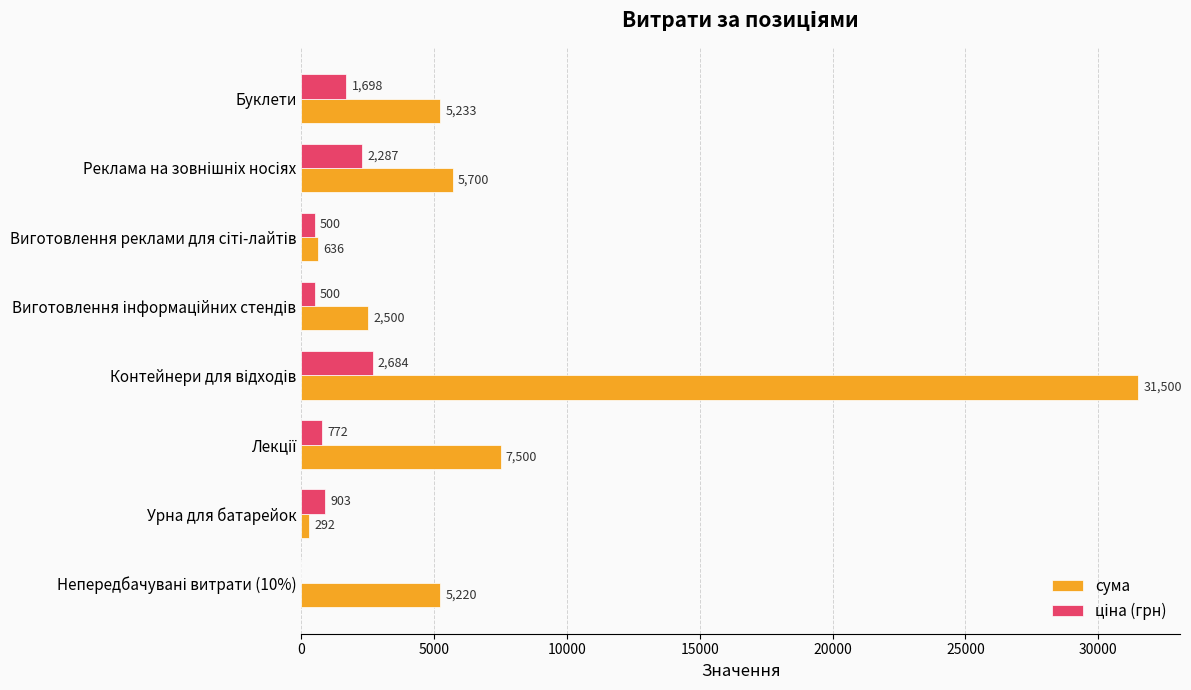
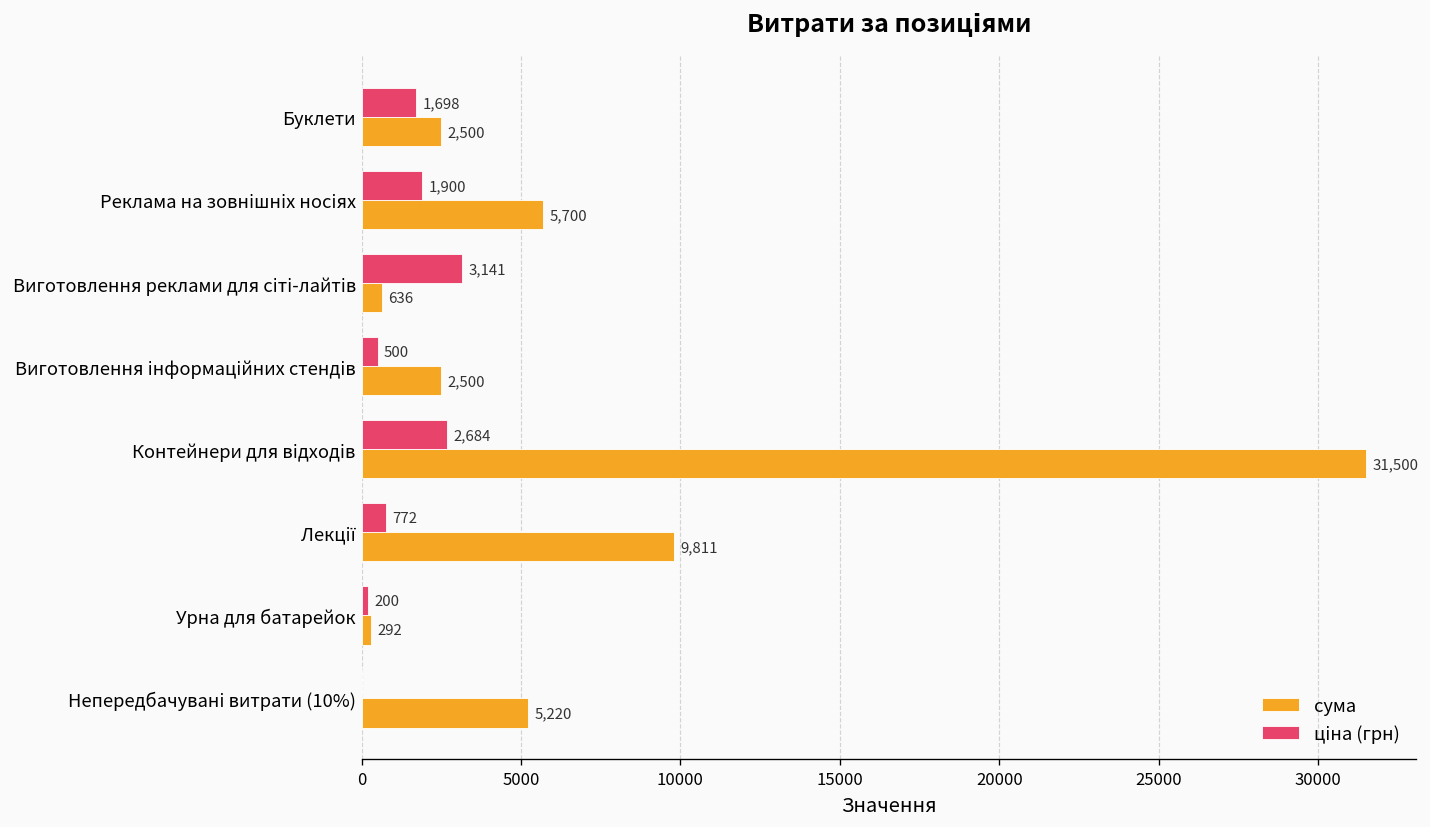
сума, Буклети: 5,233 -> 2,500
ціна (грн), Реклама на зовнішніх носіях: 2,287 -> 1,900
ціна (грн), Виготовлення реклами для сіті-лайтів: 500 -> 3,141
сума, Лекції: 7,500 -> 9,811
ціна (грн), Урна для батарейок: 903 -> 200
